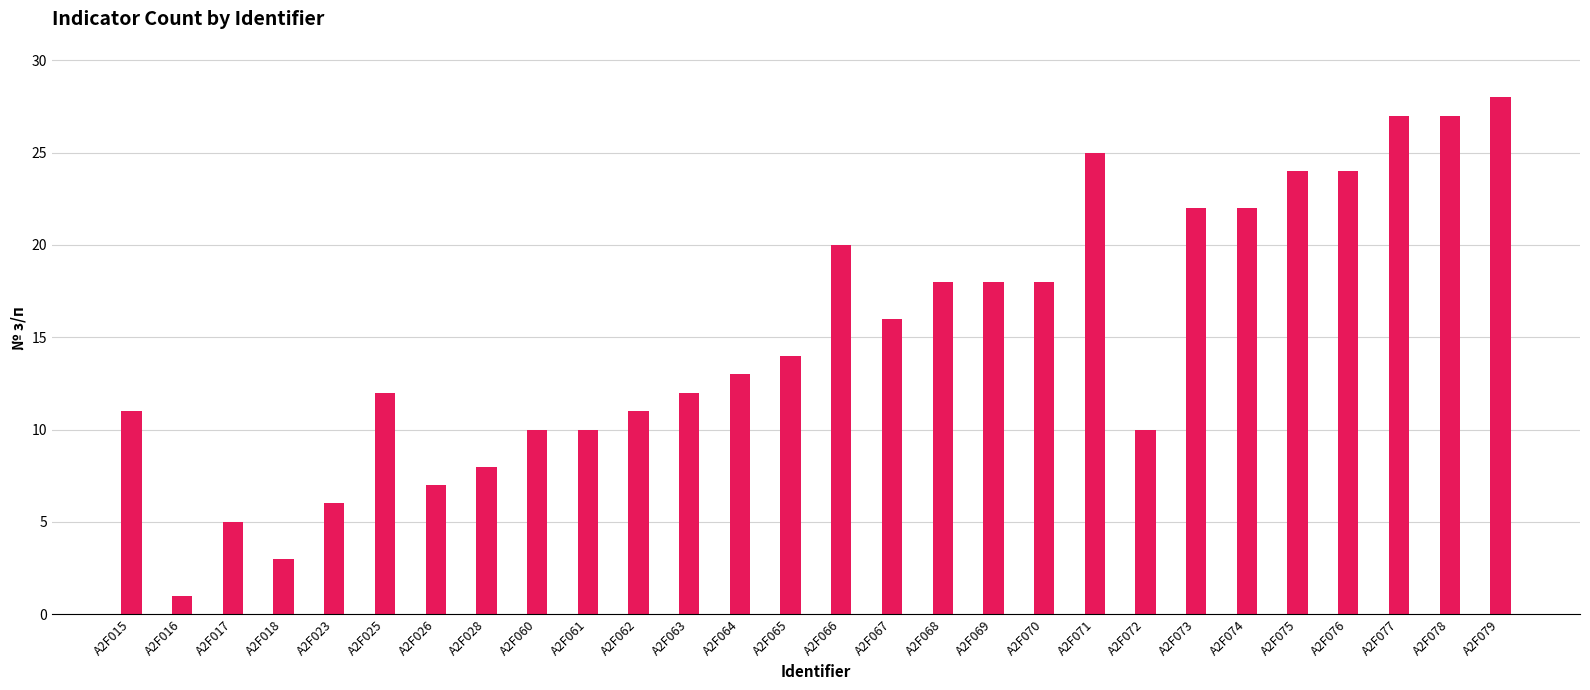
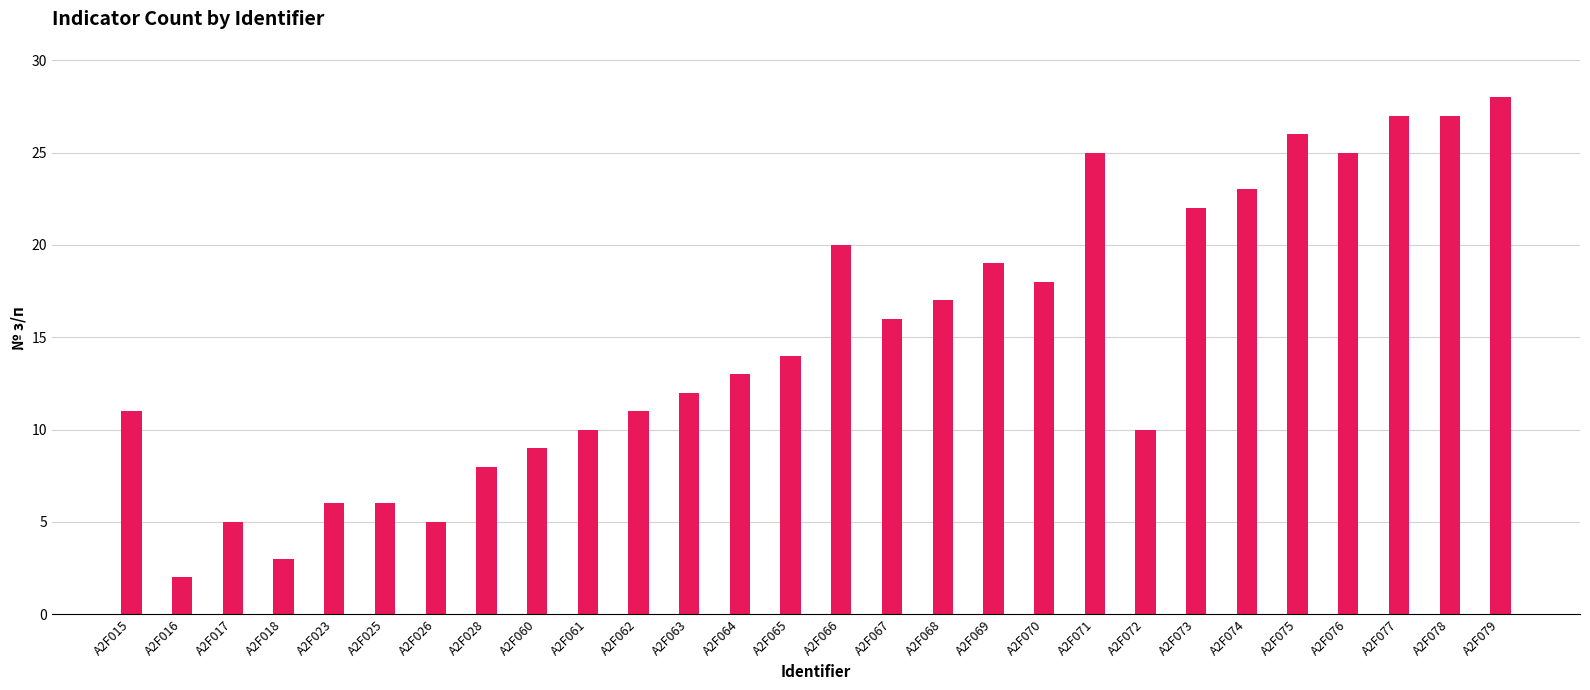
A2F016: 1 -> 2
A2F025: 12 -> 6
A2F026: 7 -> 5
A2F060: 10 -> 9
A2F068: 18 -> 17
A2F069: 18 -> 19
A2F074: 22 -> 23
A2F075: 24 -> 26
A2F076: 24 -> 25
